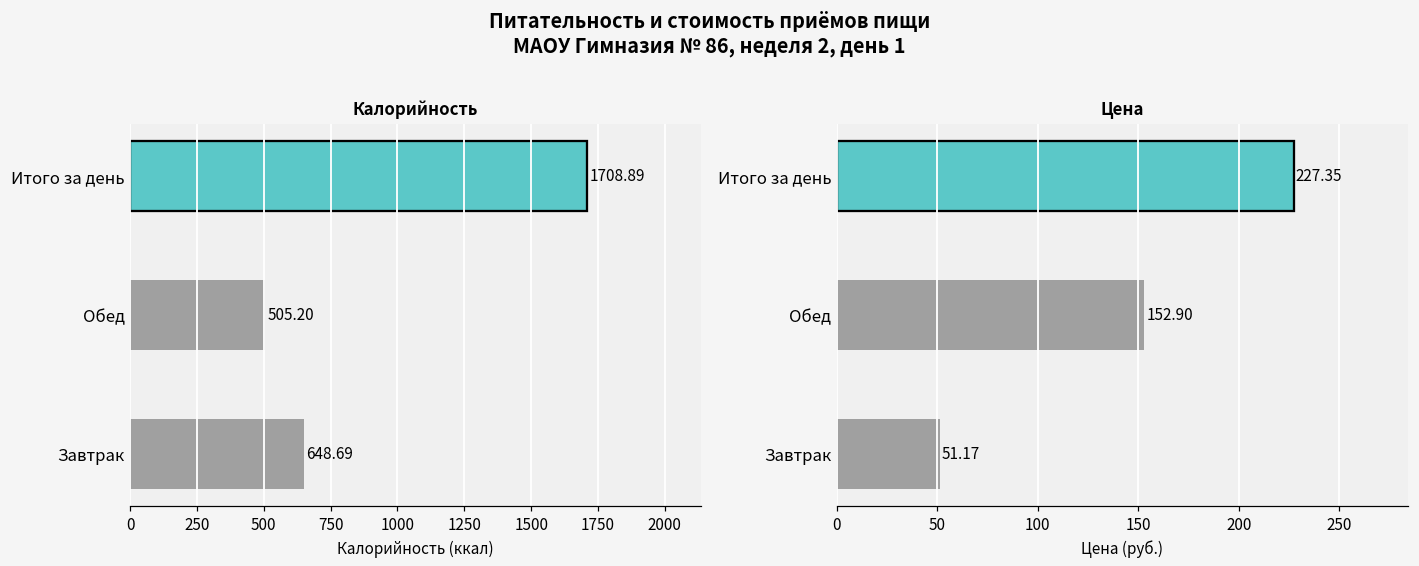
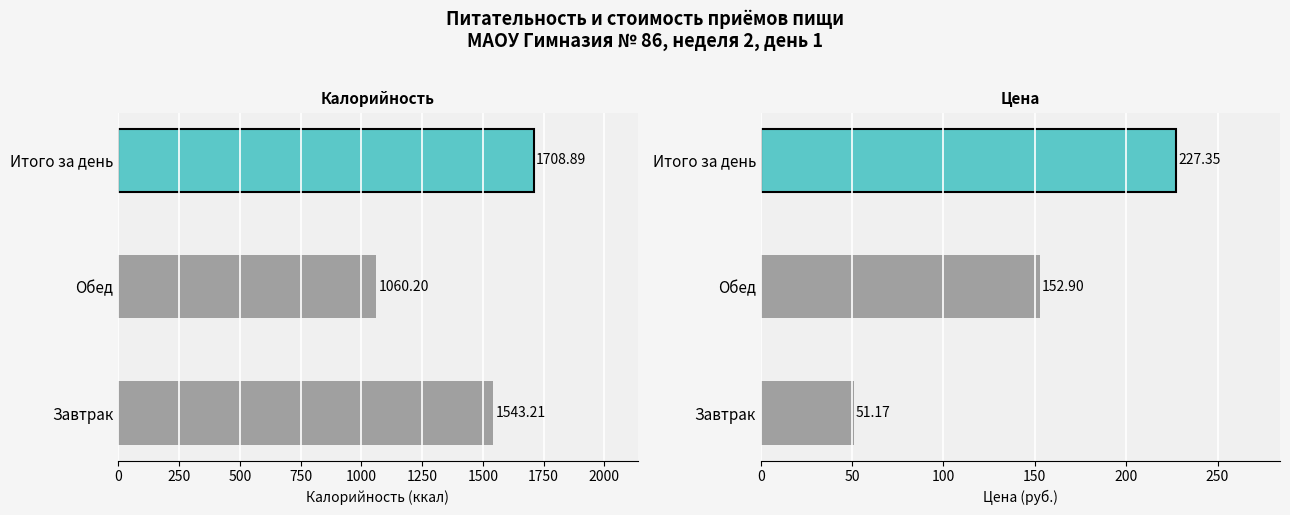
Калорийность, Обед: 505.20 -> 1060.20
Калорийность, Завтрак: 648.69 -> 1543.21
